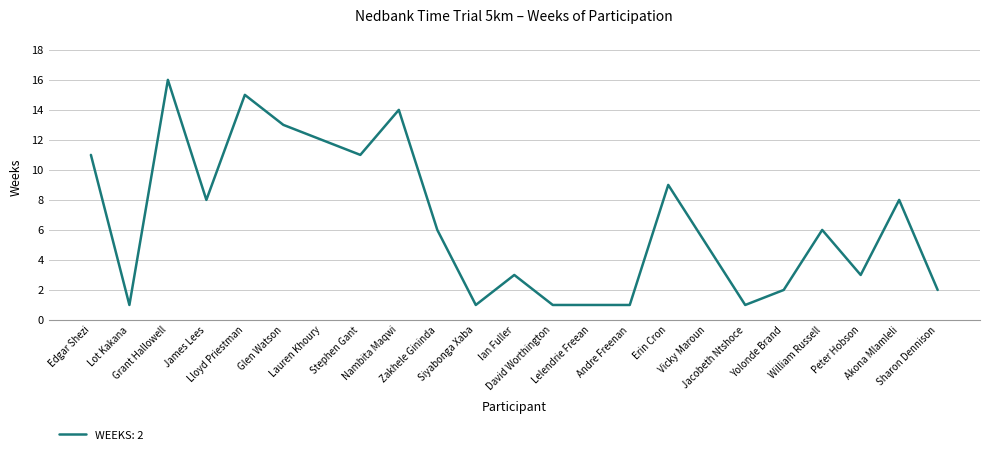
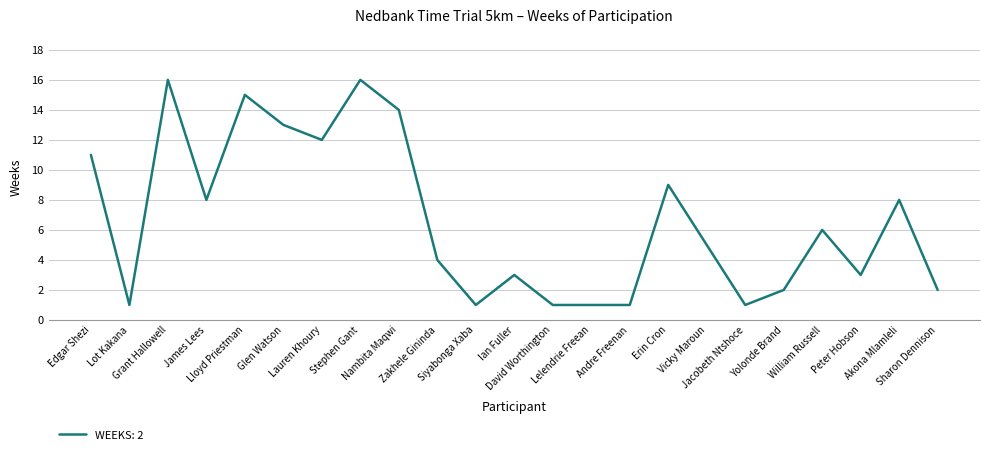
Stephen Gant: 11 -> 16
Zakhele Gininda: 6 -> 4
